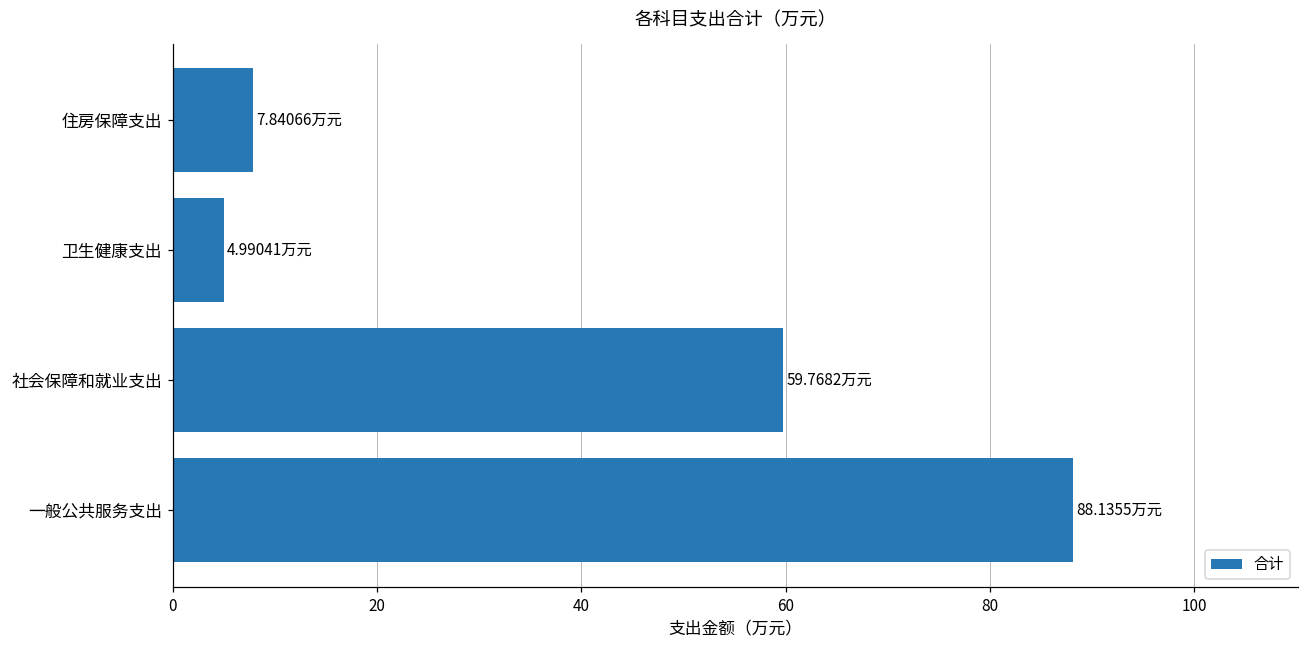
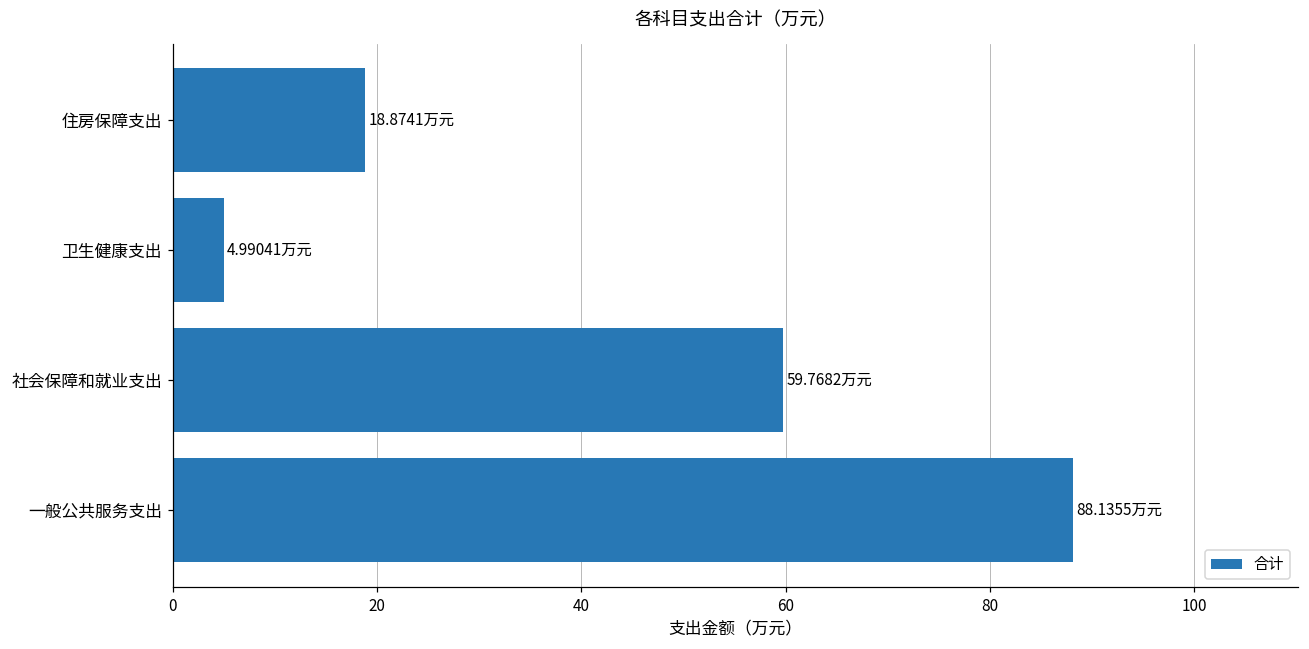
住房保障支出: 7.84066 -> 18.8741
